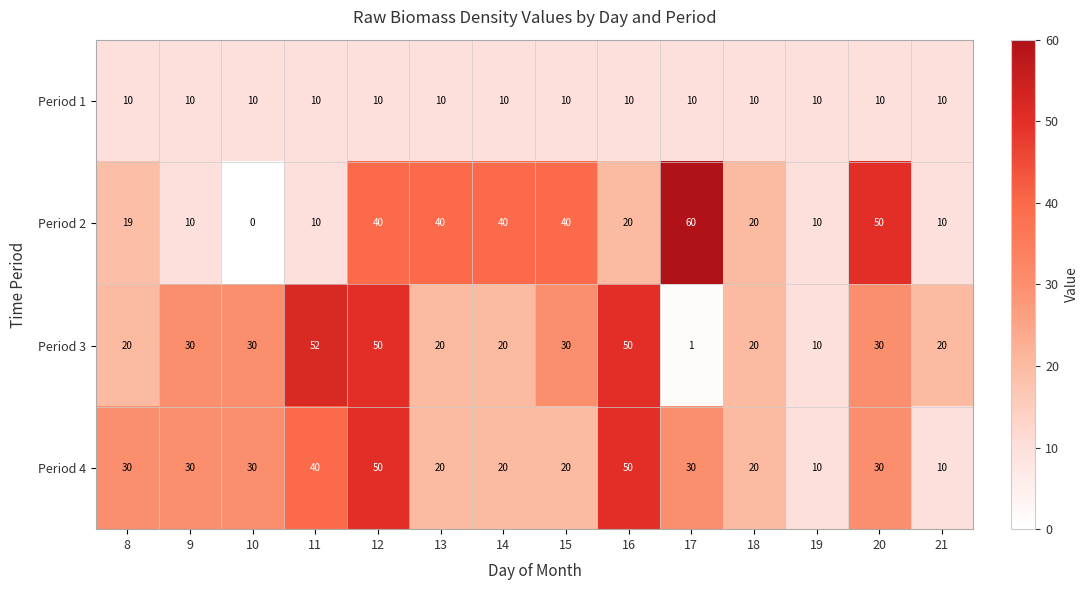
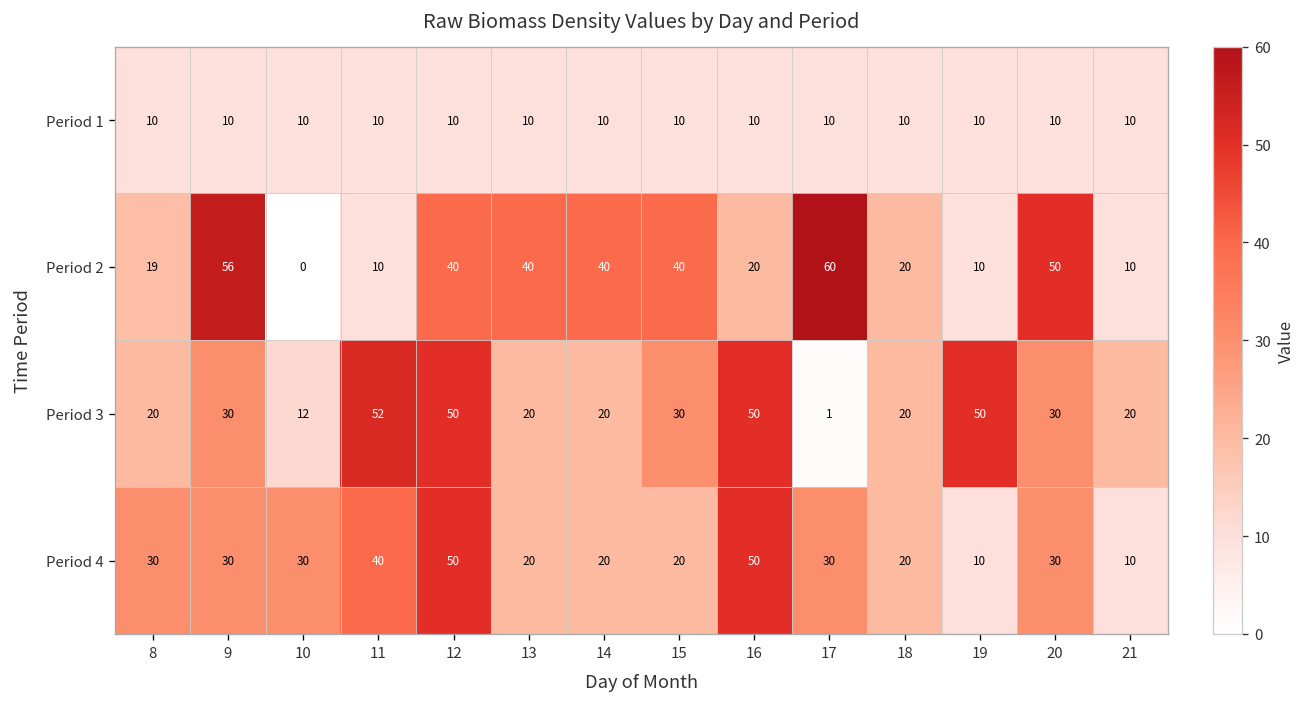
Period 2, 9: 10 -> 56
Period 3, 10: 30 -> 12
Period 3, 19: 10 -> 50
